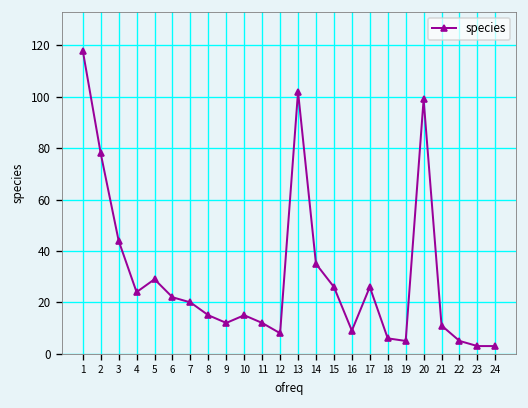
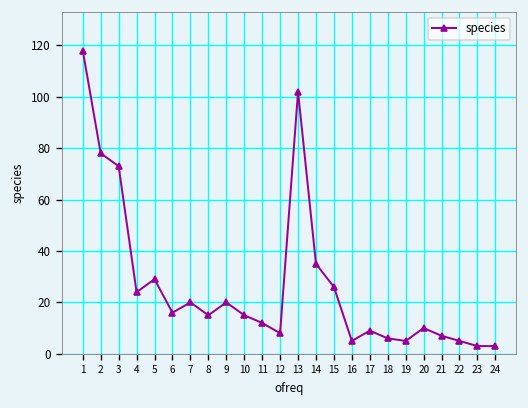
3: 44 -> 73
6: 22 -> 16
9: 12 -> 20
16: 9 -> 5
17: 26 -> 9
20: 99 -> 10
21: 11 -> 7
